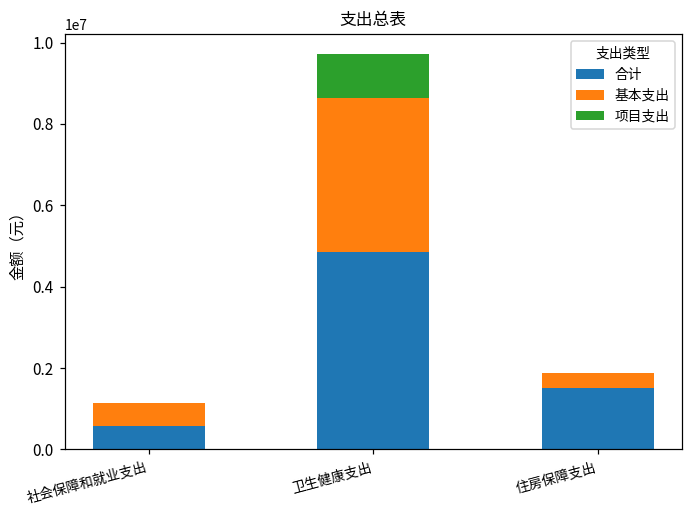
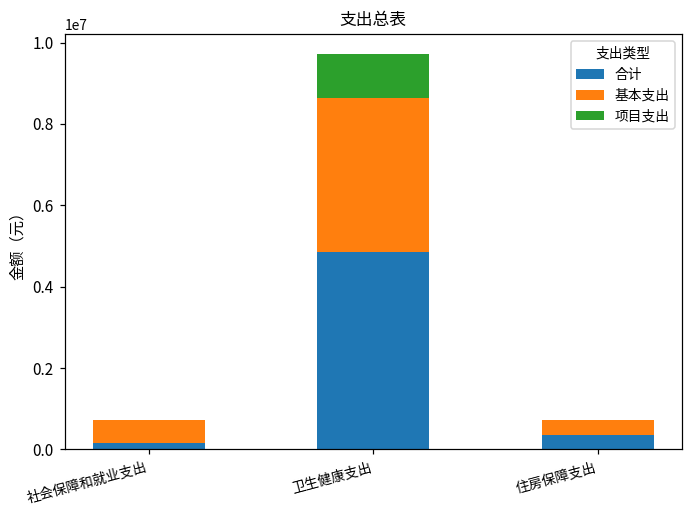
合计, 社会保障和就业支出: 600000 -> 200000
合计, 住房保障支出: 1500000 -> 400000
